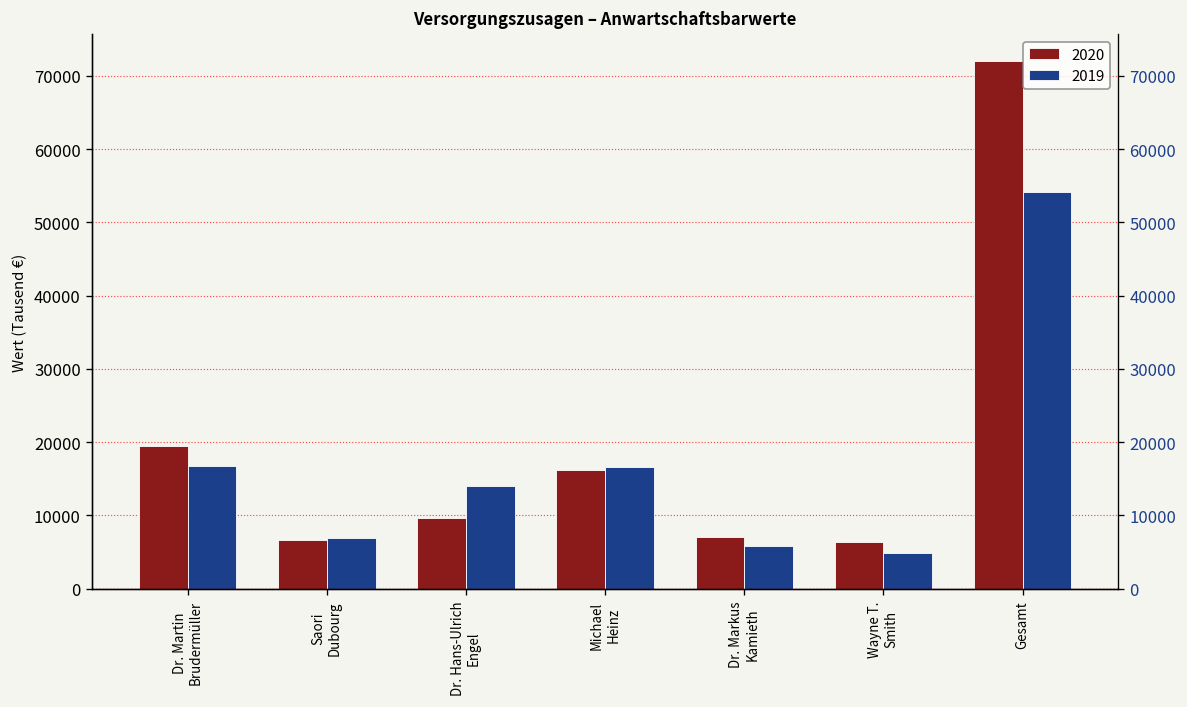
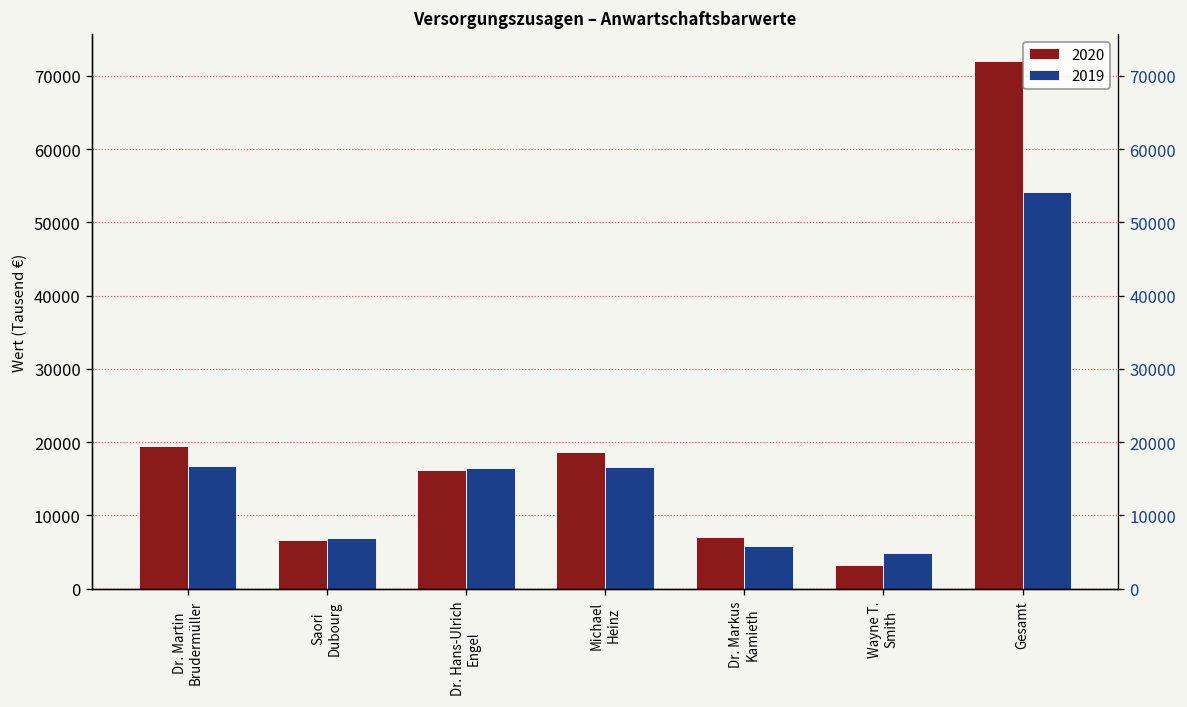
2020, Dr. Hans-Ulrich Engel: 10000 -> 16000
2019, Dr. Hans-Ulrich Engel: 14000 -> 16000
2020, Michael Heinz: 16000 -> 19000
2020, Wayne T. Smith: 6000 -> 3000
